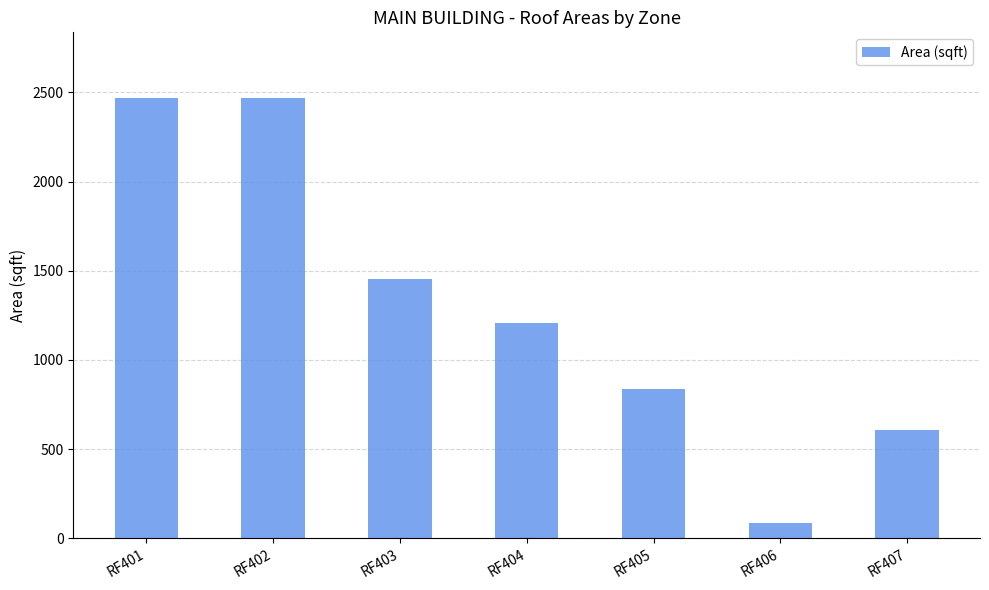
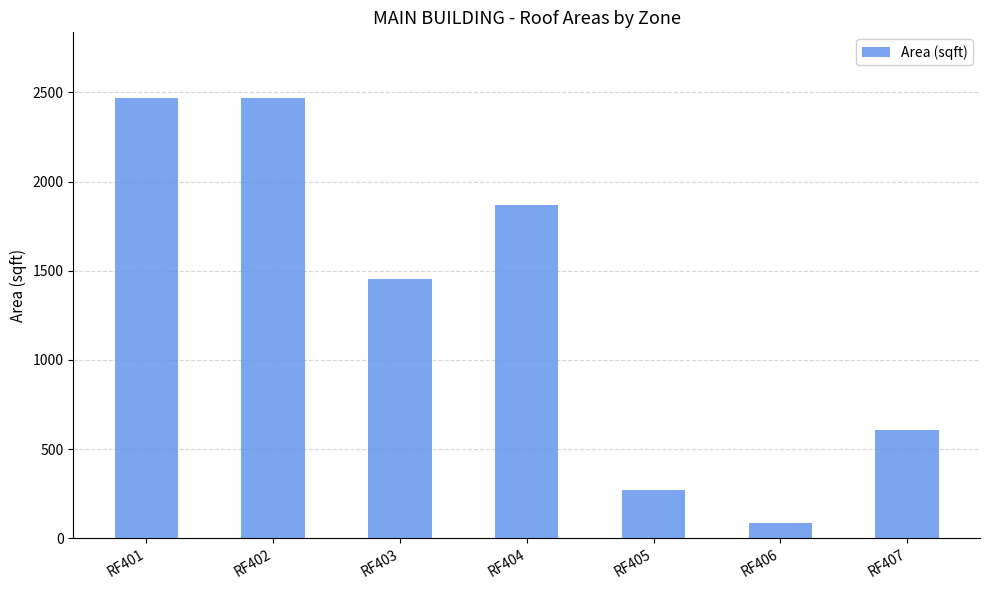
RF404: 1210 -> 1870
RF405: 840 -> 270
